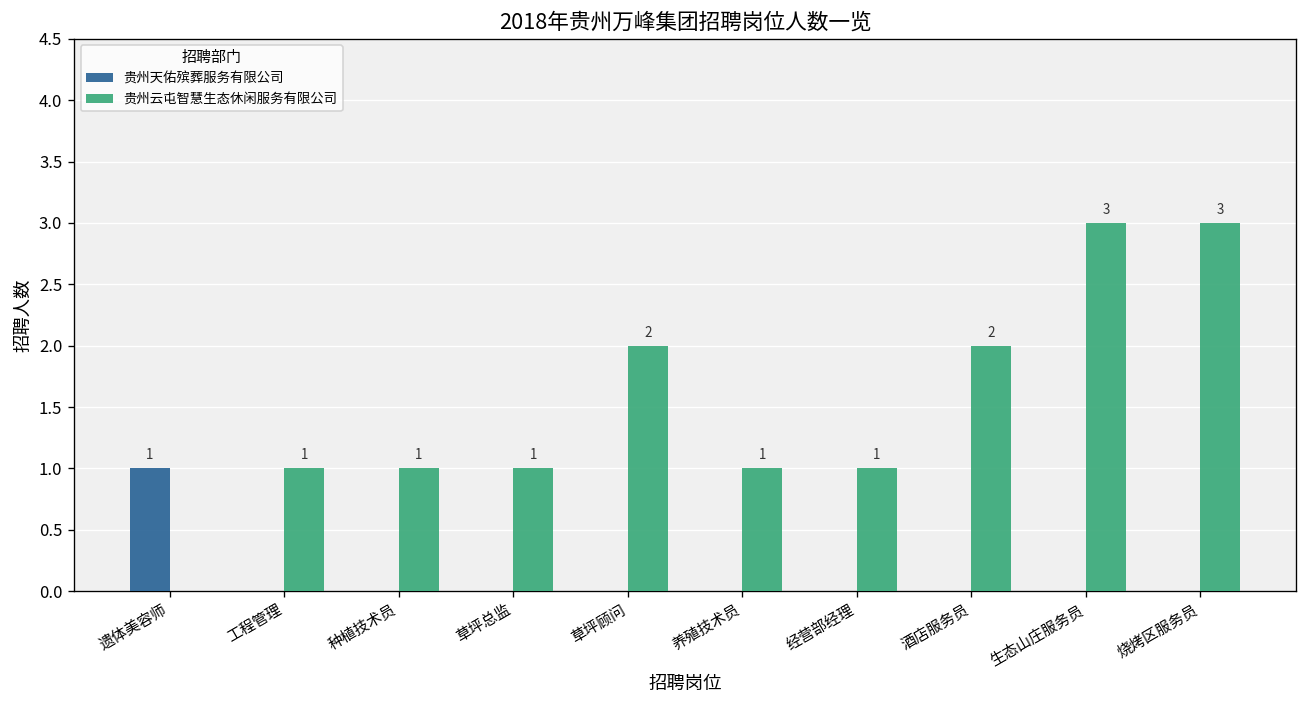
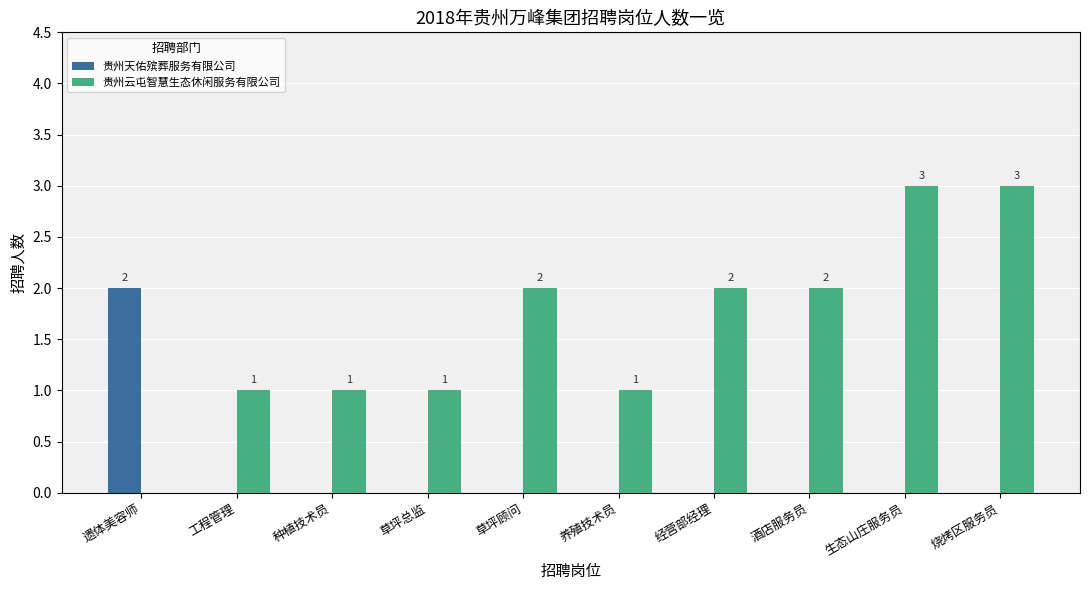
贵州天佑殡葬服务有限公司, 遗体美容师: 1 -> 2
贵州云屯智慧生态休闲服务有限公司, 经营部经理: 1 -> 2
